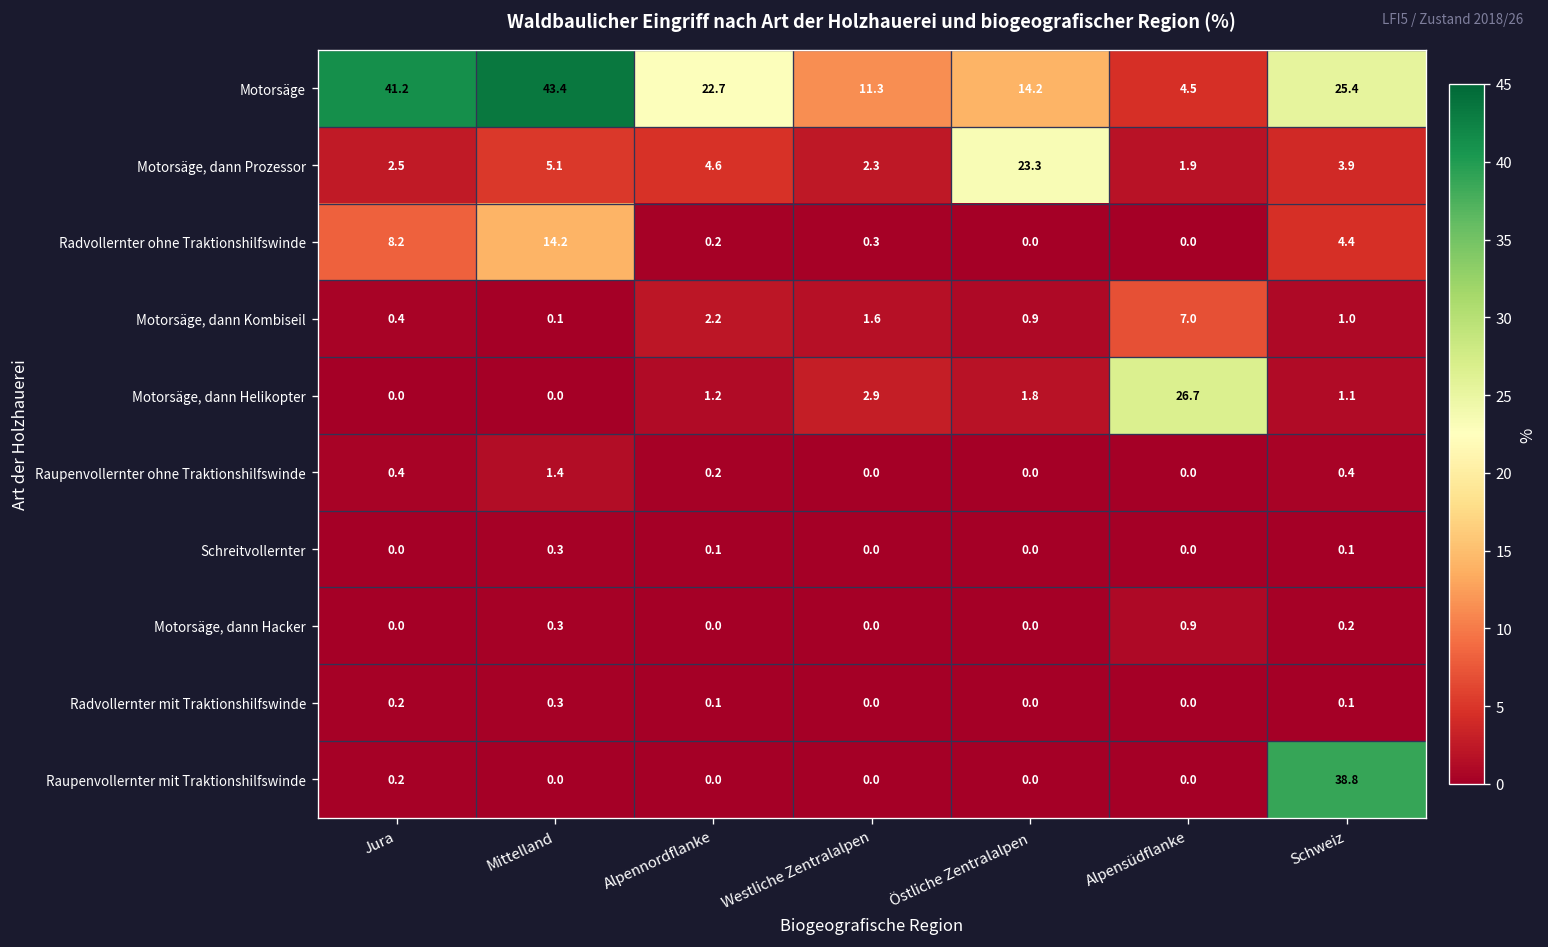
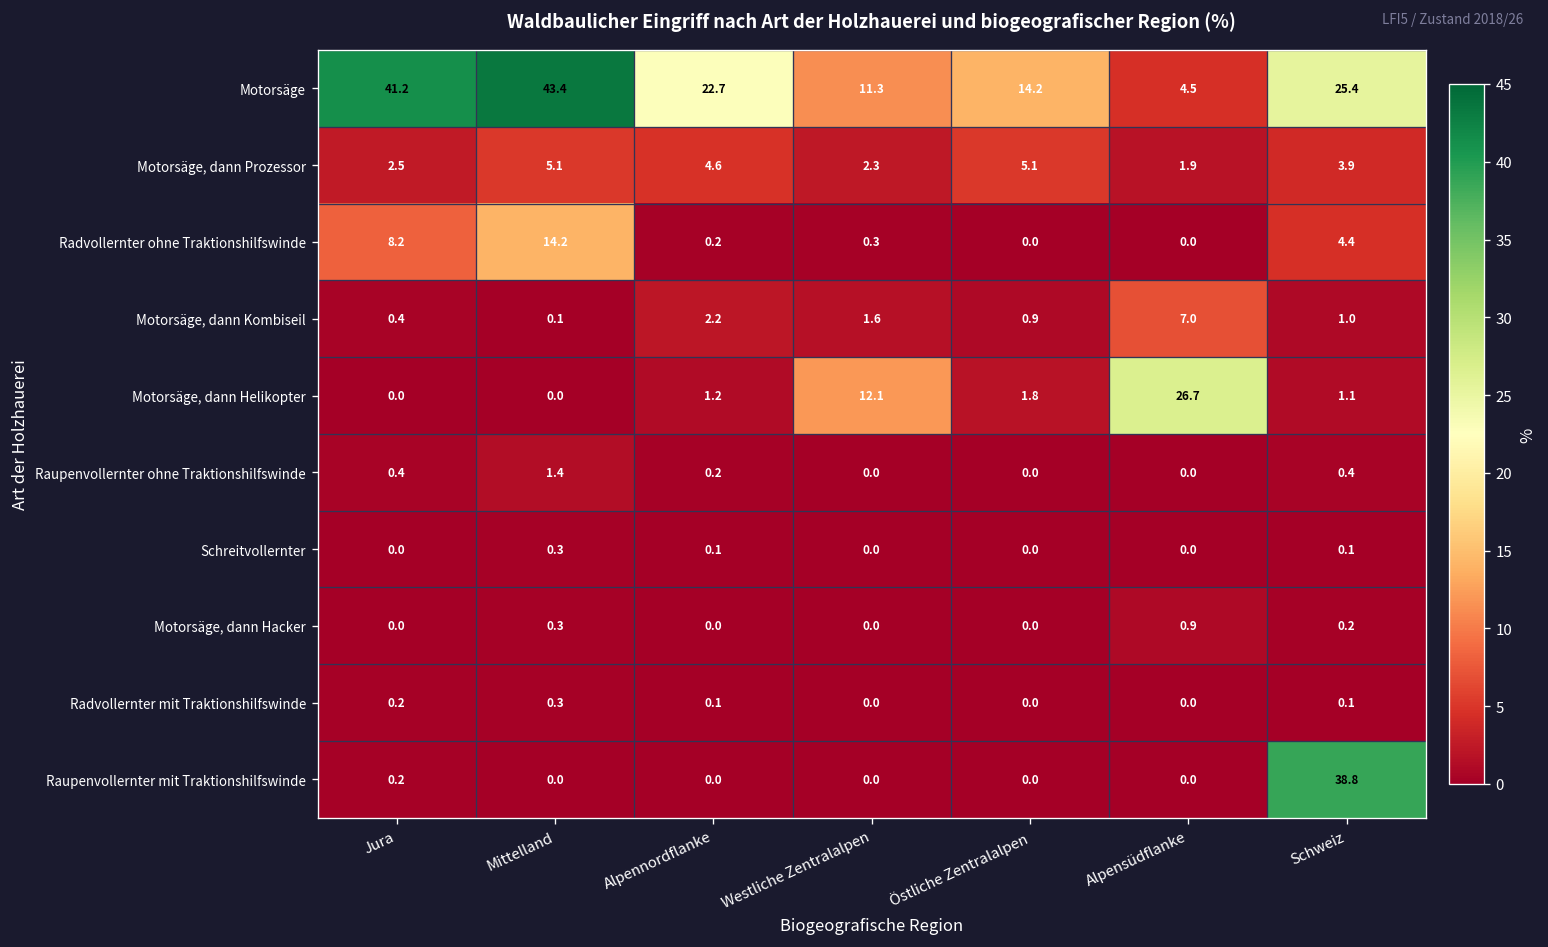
Motorsäge, dann Prozessor, Östliche Zentralalpen: 23.3 -> 5.1
Motorsäge, dann Helikopter, Westliche Zentralalpen: 2.9 -> 12.1
